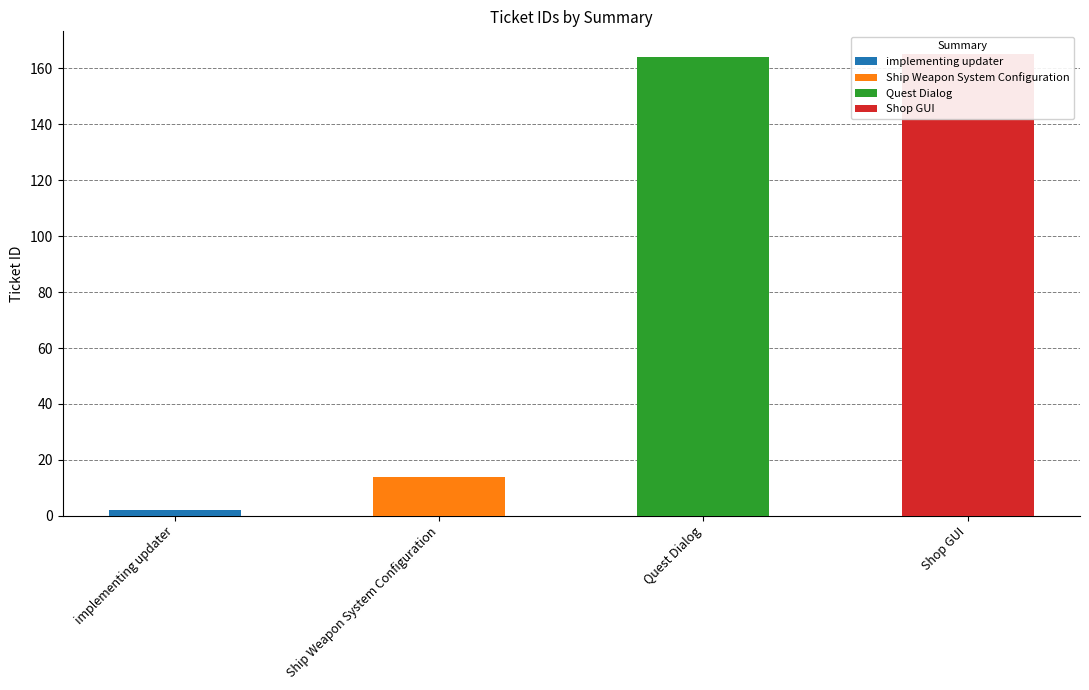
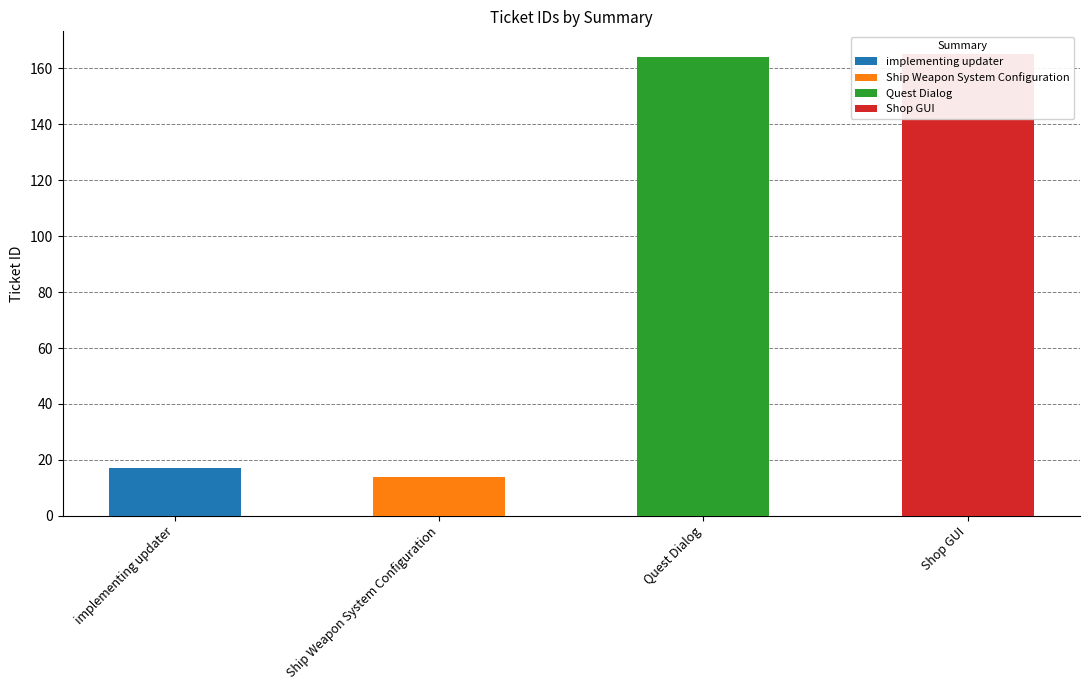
implementing updater: 2 -> 17
